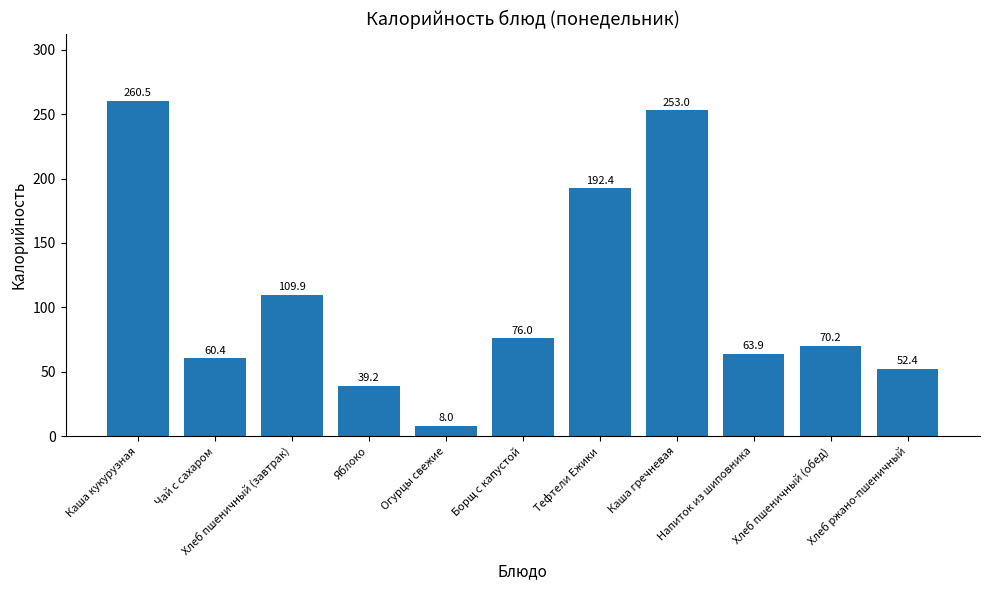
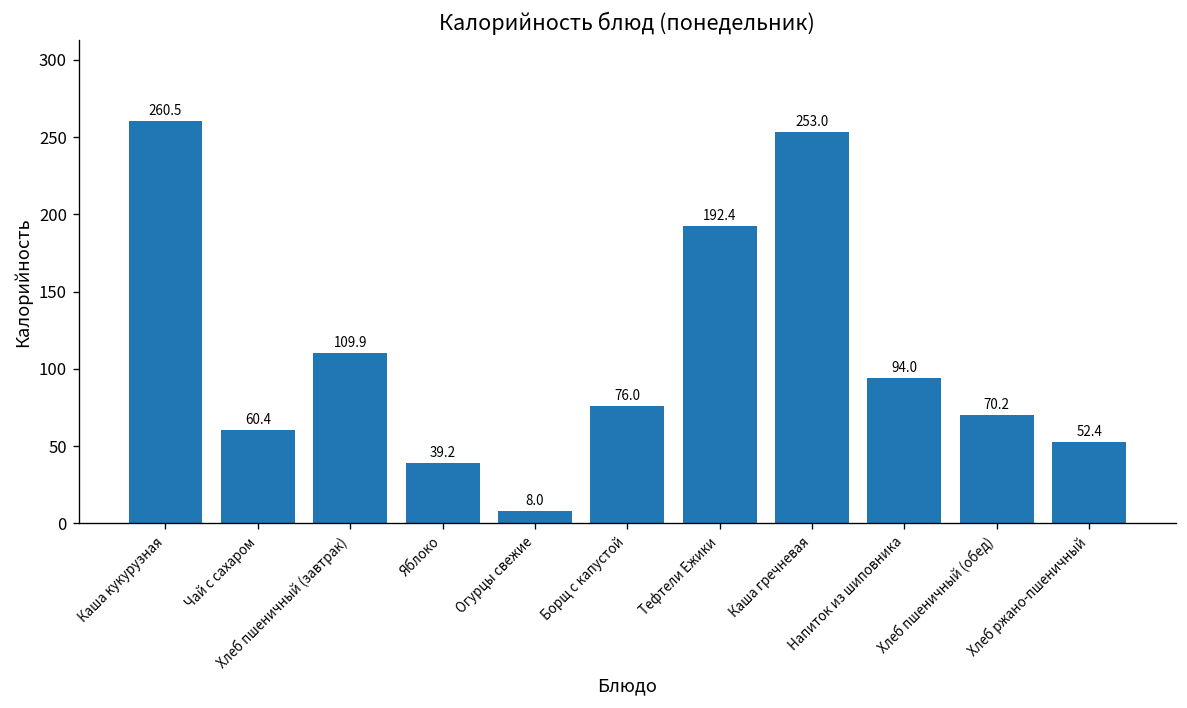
Напиток из шиповника: 63.9 -> 94.0
